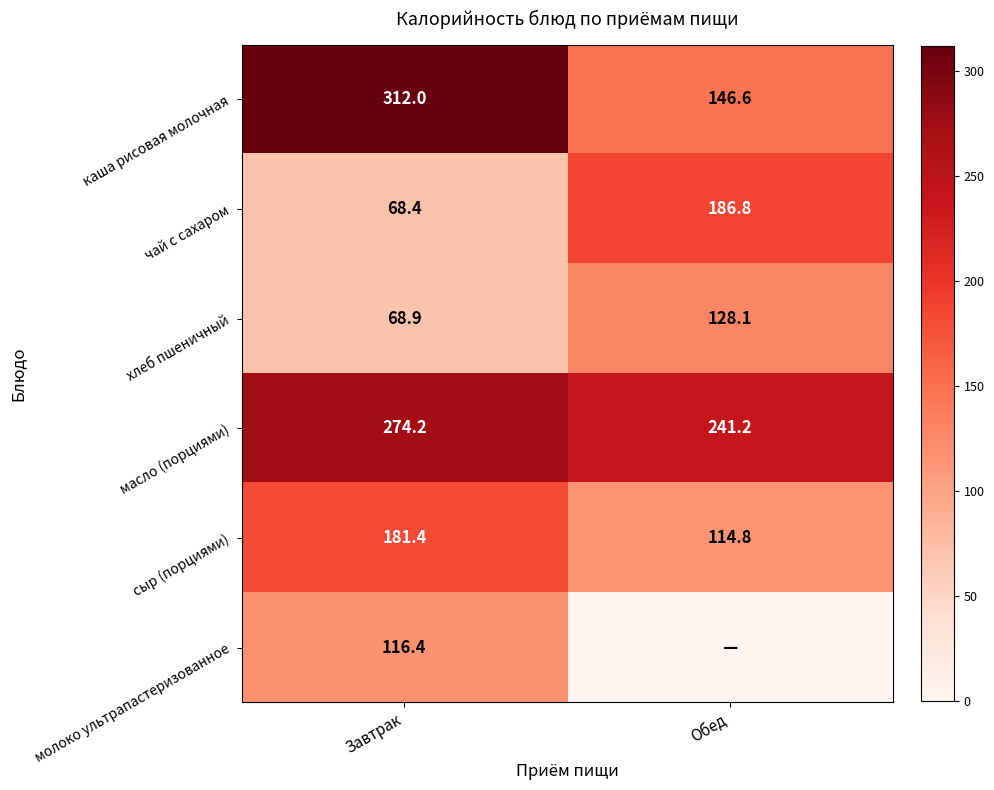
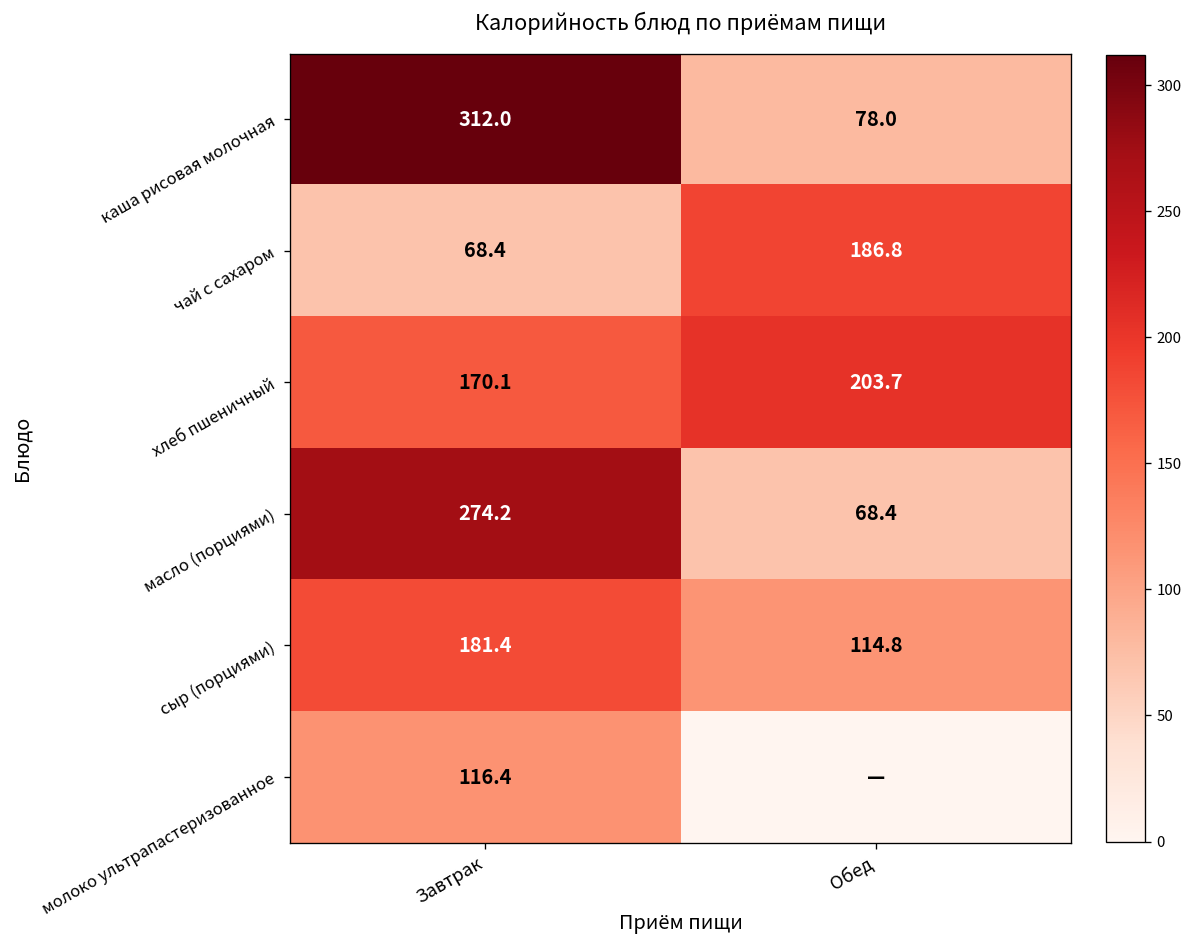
каша рисовая молочная, Обед: 146.6 -> 78.0
хлеб пшеничный, Завтрак: 68.9 -> 170.1
хлеб пшеничный, Обед: 128.1 -> 203.7
масло (порциями), Обед: 241.2 -> 68.4
